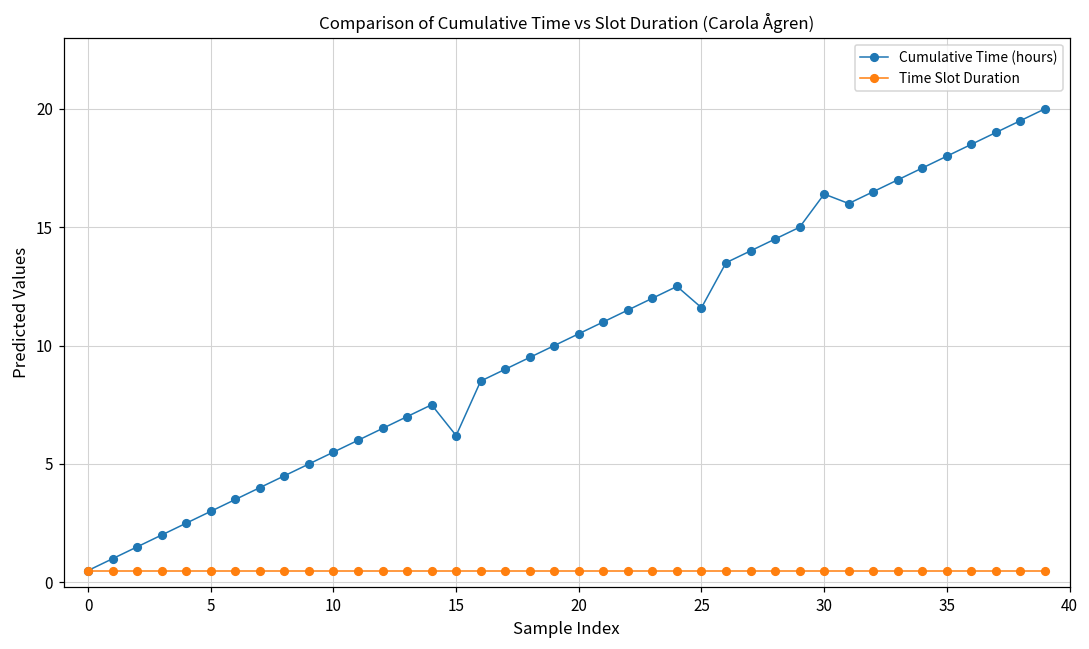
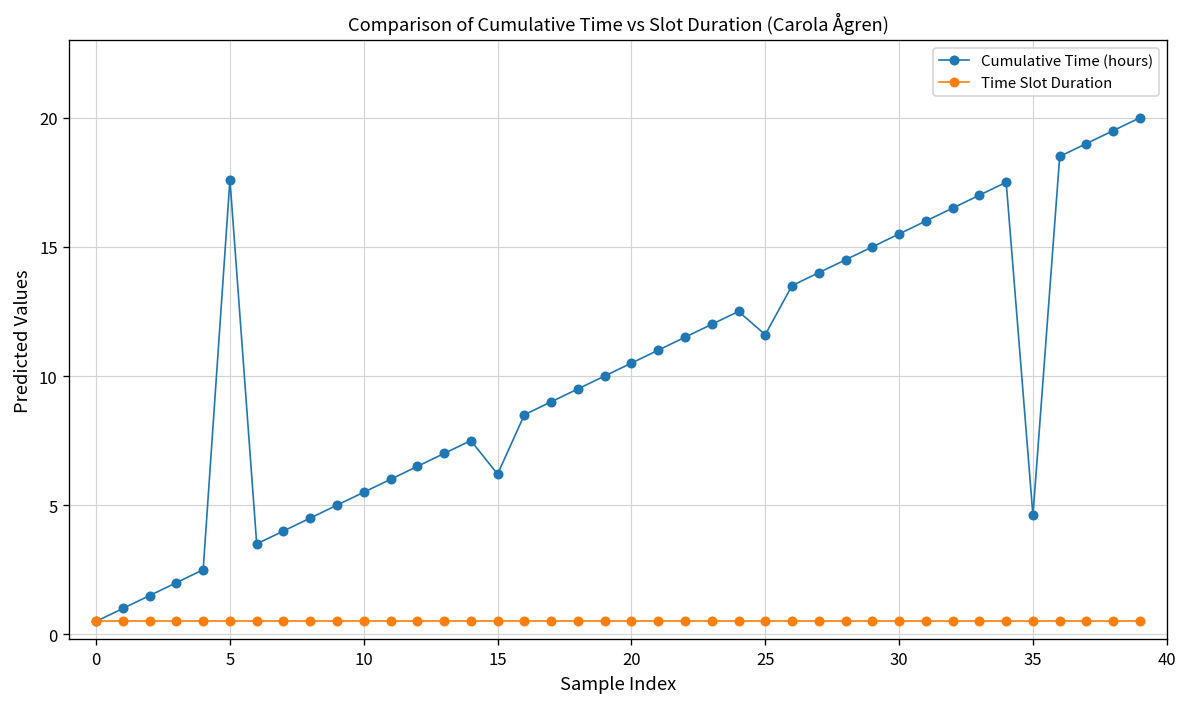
Cumulative Time (hours), 5: 3.0 -> 17.6
Cumulative Time (hours), 30: 16.4 -> 15.5
Cumulative Time (hours), 35: 18.0 -> 4.6
